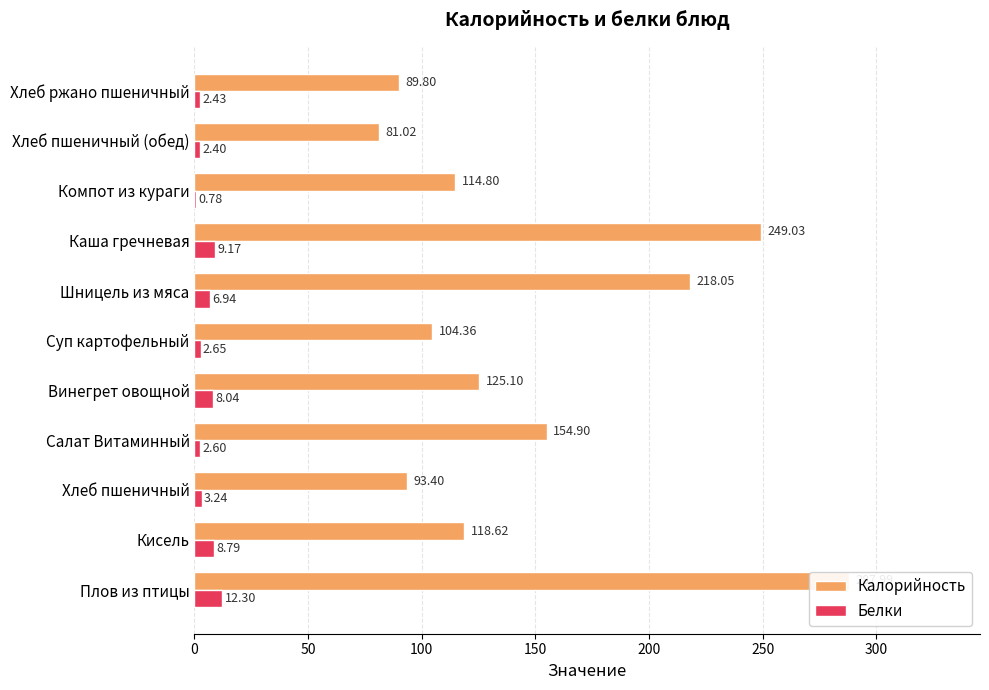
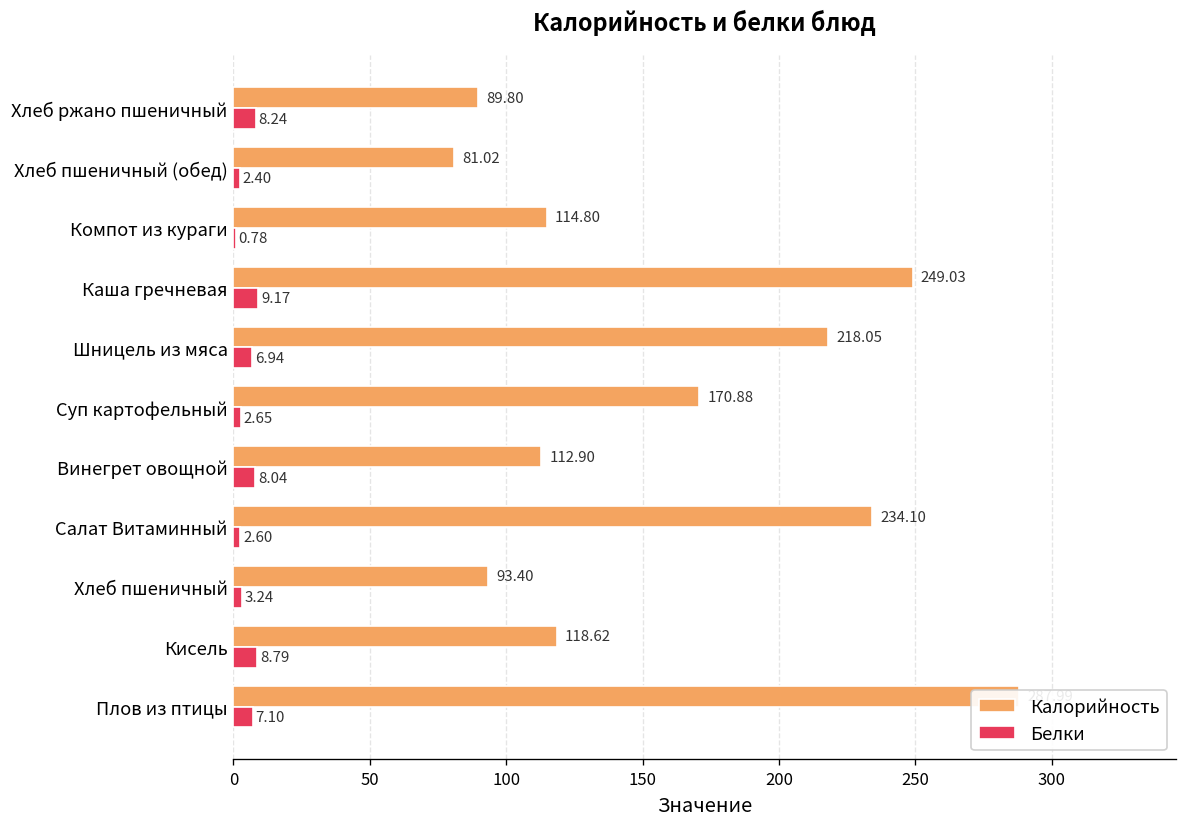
Белки, Хлеб ржано пшеничный: 2.43 -> 8.24
Калорийность, Суп картофельный: 104.36 -> 170.88
Калорийность, Винегрет овощной: 125.10 -> 112.90
Калорийность, Салат Витаминный: 154.90 -> 234.10
Белки, Плов из птицы: 12.30 -> 7.10
